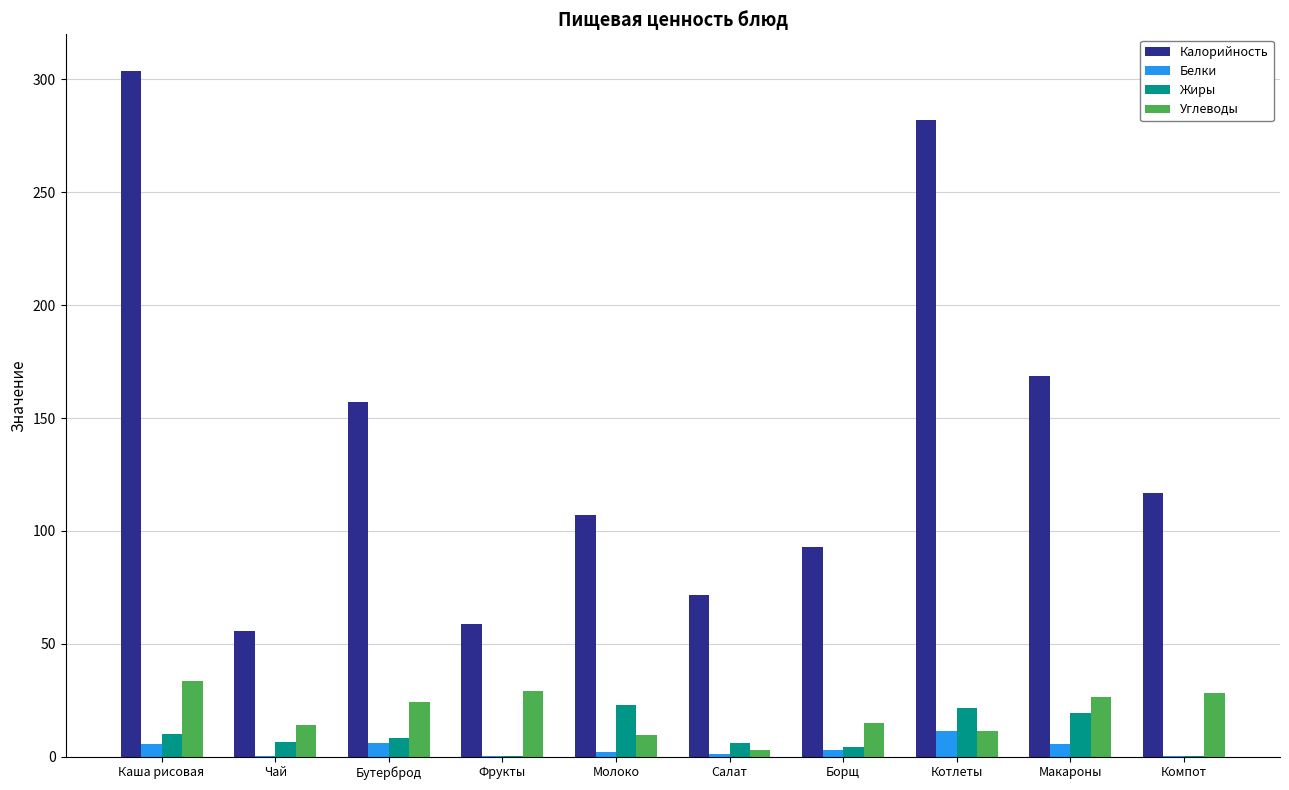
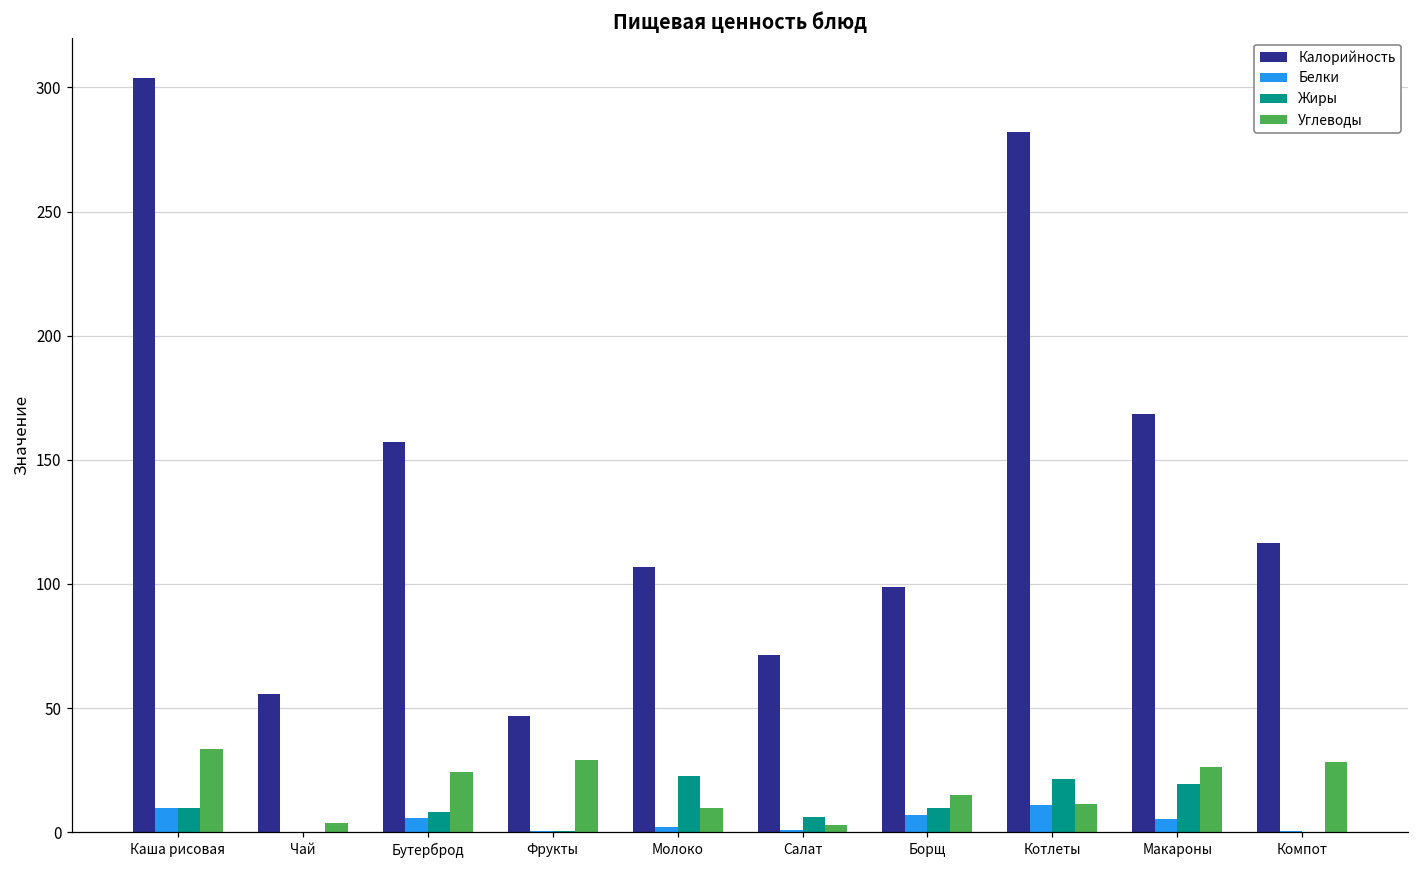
Белки, Каша рисовая: 5 -> 10
Жиры, Чай: 6 -> 0
Углеводы, Чай: 14 -> 4
Калорийность, Фрукты: 59 -> 47
Калорийность, Борщ: 93 -> 99
Белки, Борщ: 3 -> 7
Жиры, Борщ: 4 -> 10
